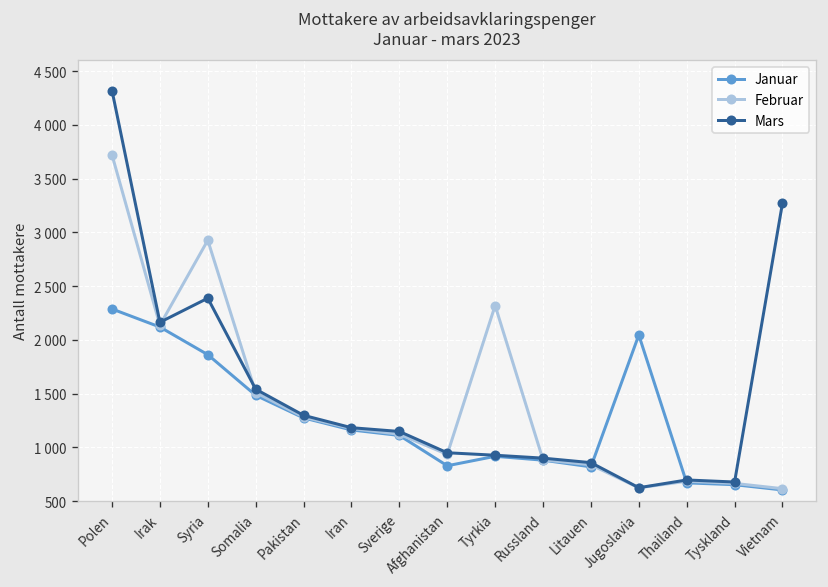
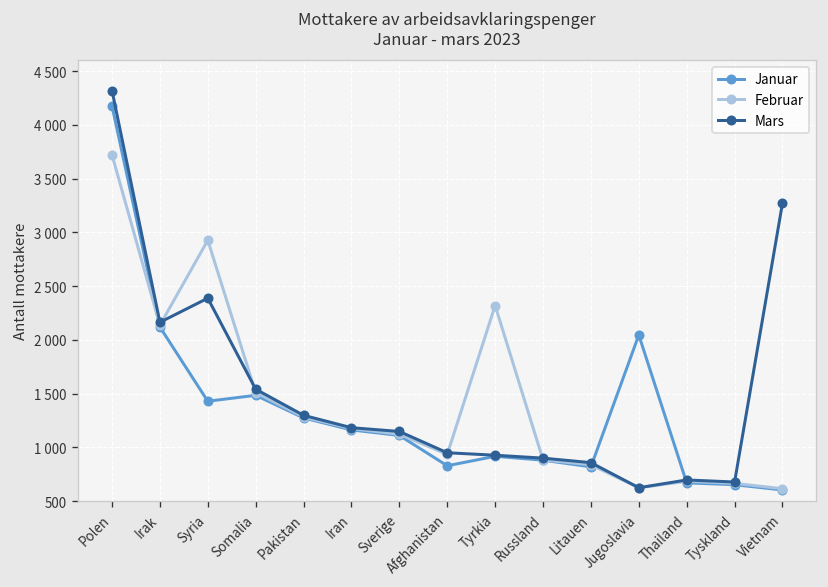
Januar, Polen: 2300 -> 4200
Januar, Syria: 1900 -> 1400
